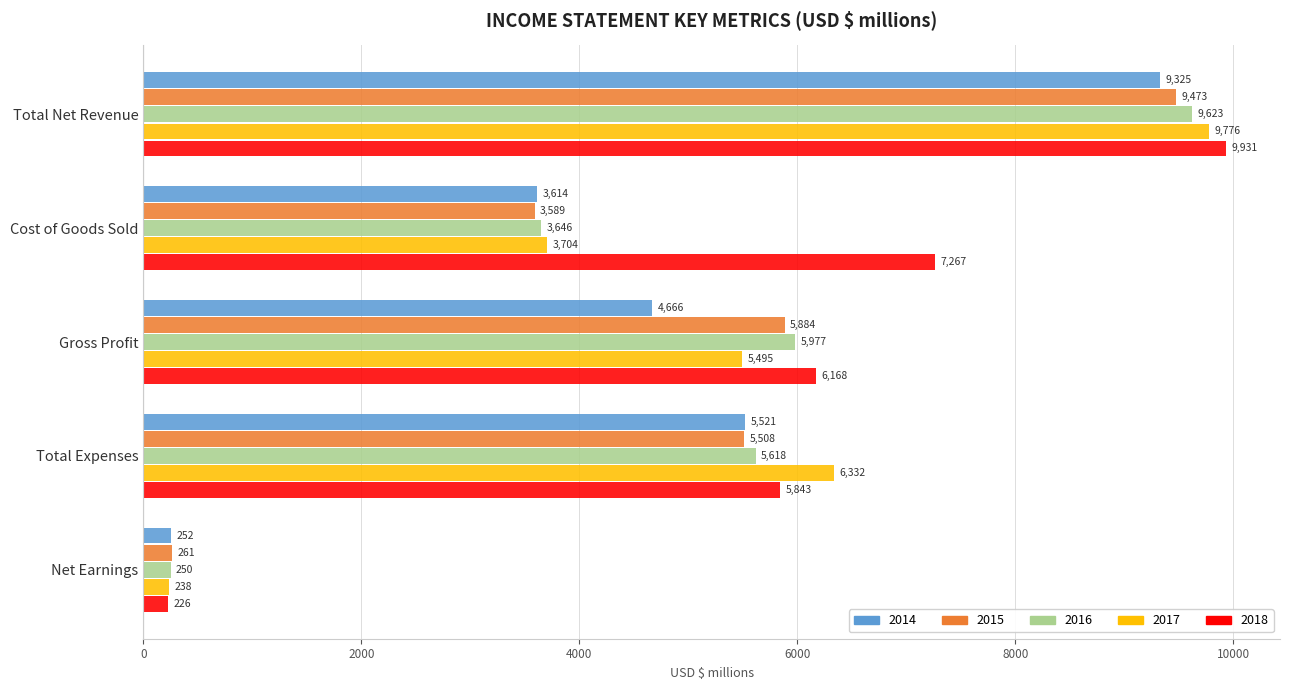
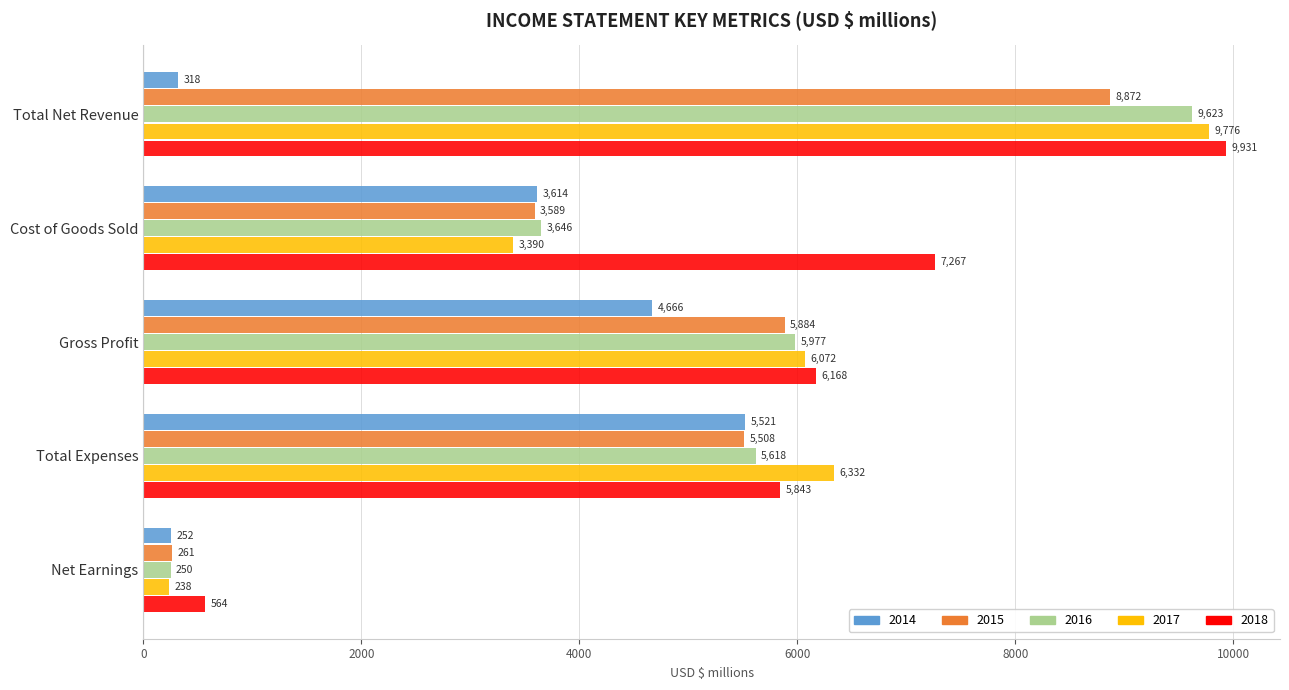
2014, Total Net Revenue: 9,325 -> 318
2015, Total Net Revenue: 9,473 -> 8,872
2017, Cost of Goods Sold: 3,704 -> 3,390
2017, Gross Profit: 5,495 -> 6,072
2018, Net Earnings: 226 -> 564
